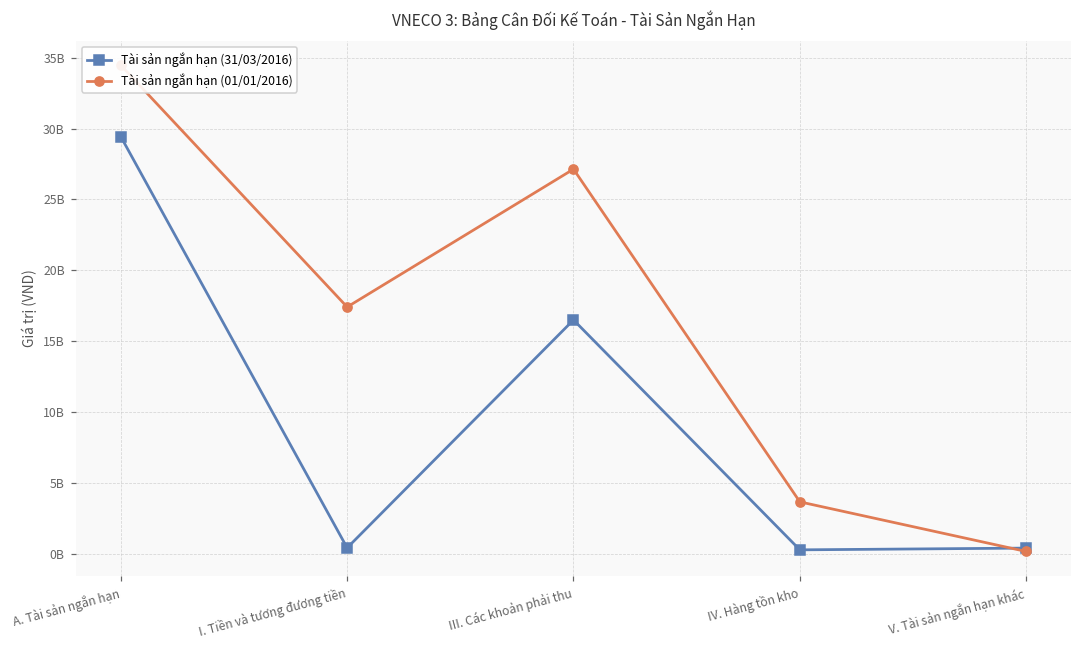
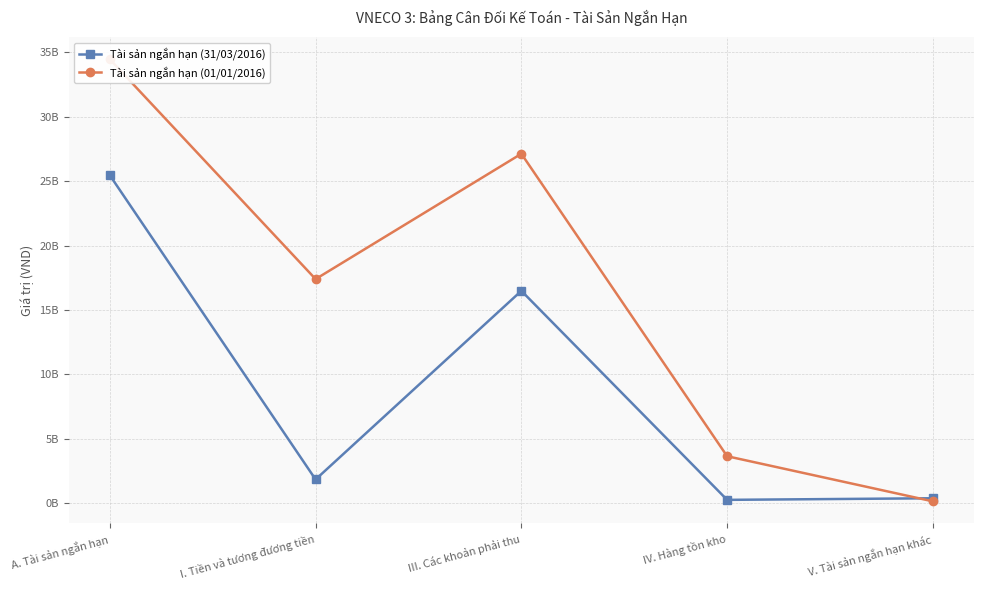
Tài sản ngắn hạn (31/03/2016), A. Tài sản ngắn hạn: 29400000000 -> 25500000000
Tài sản ngắn hạn (31/03/2016), I. Tiền và tương đương tiền: 400000000 -> 1800000000
